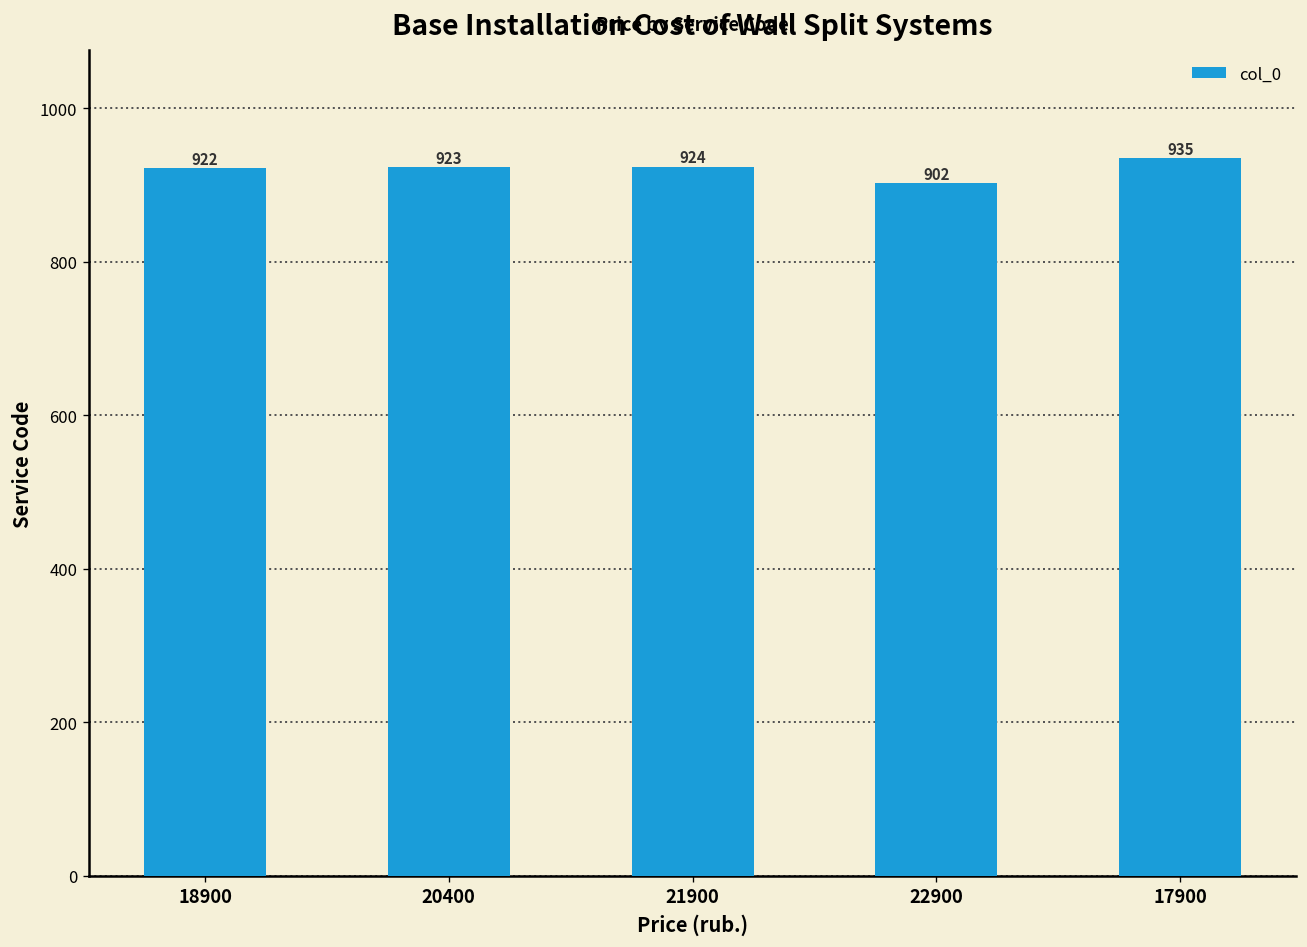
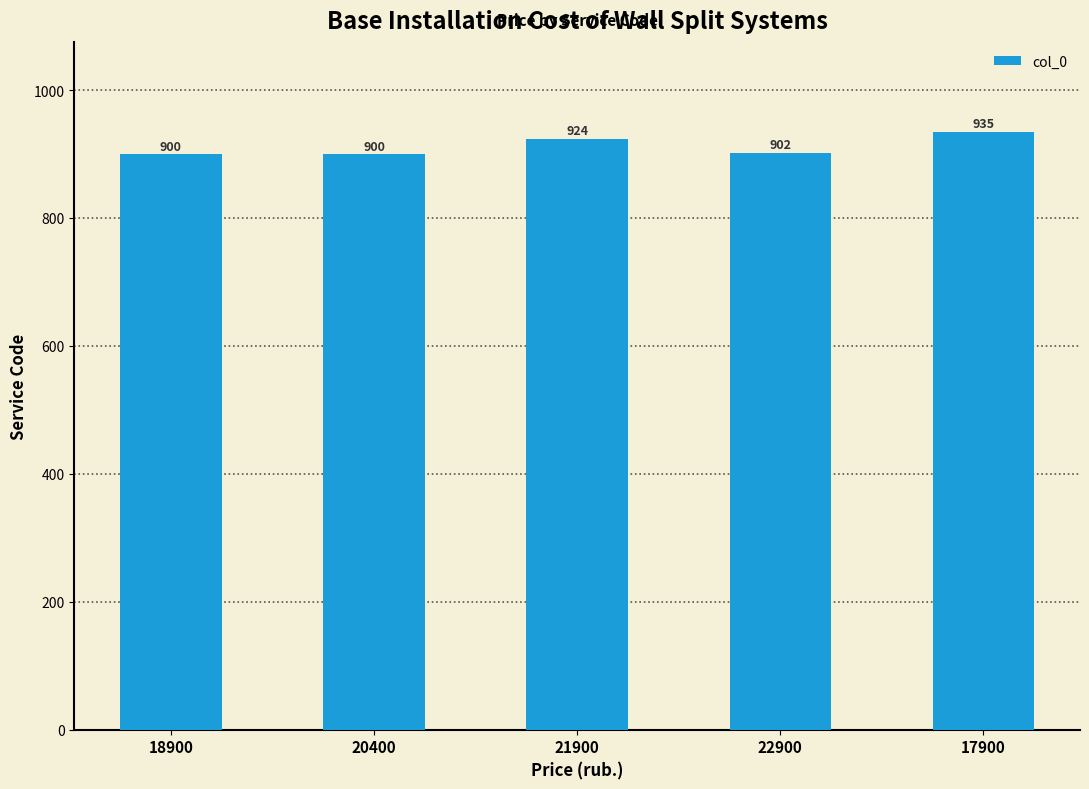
18900: 922 -> 900
20400: 923 -> 900
